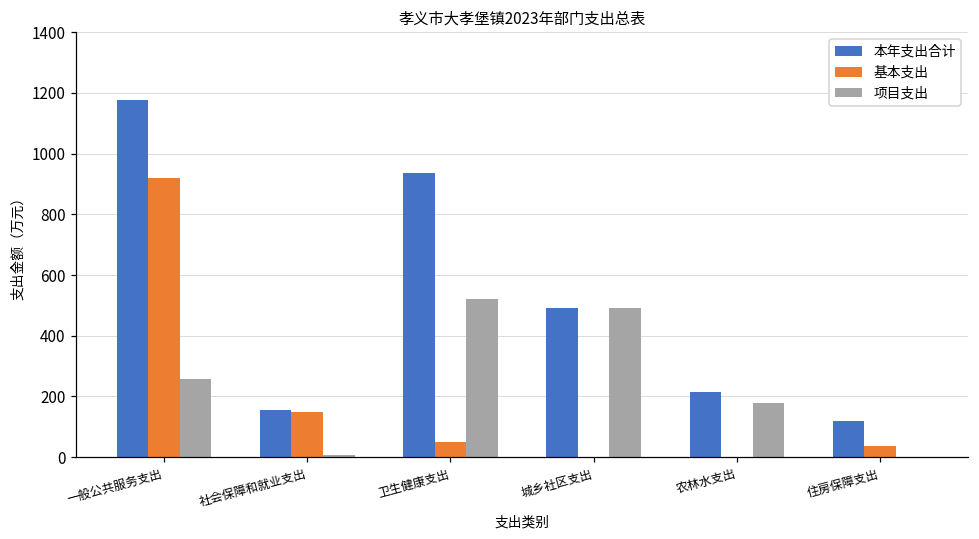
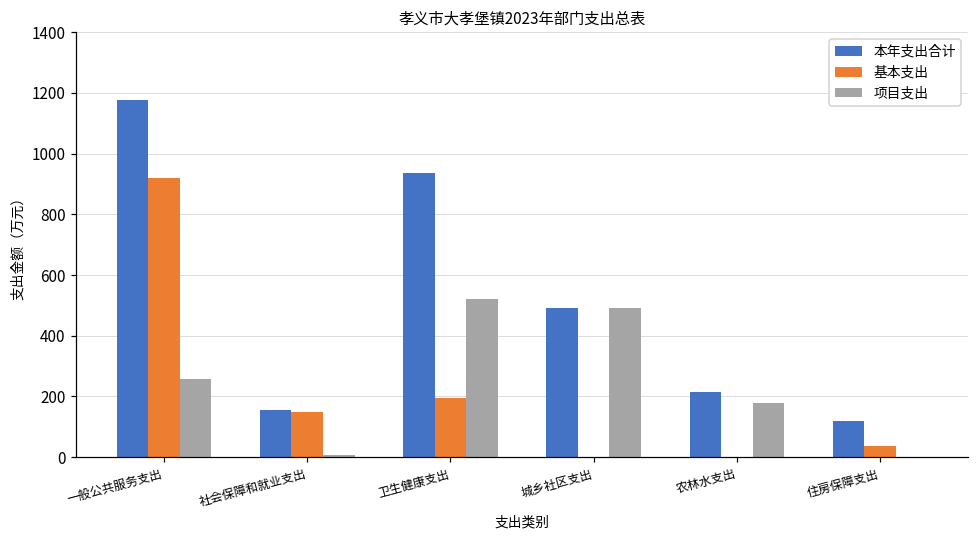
基本支出, 卫生健康支出: 50 -> 200
